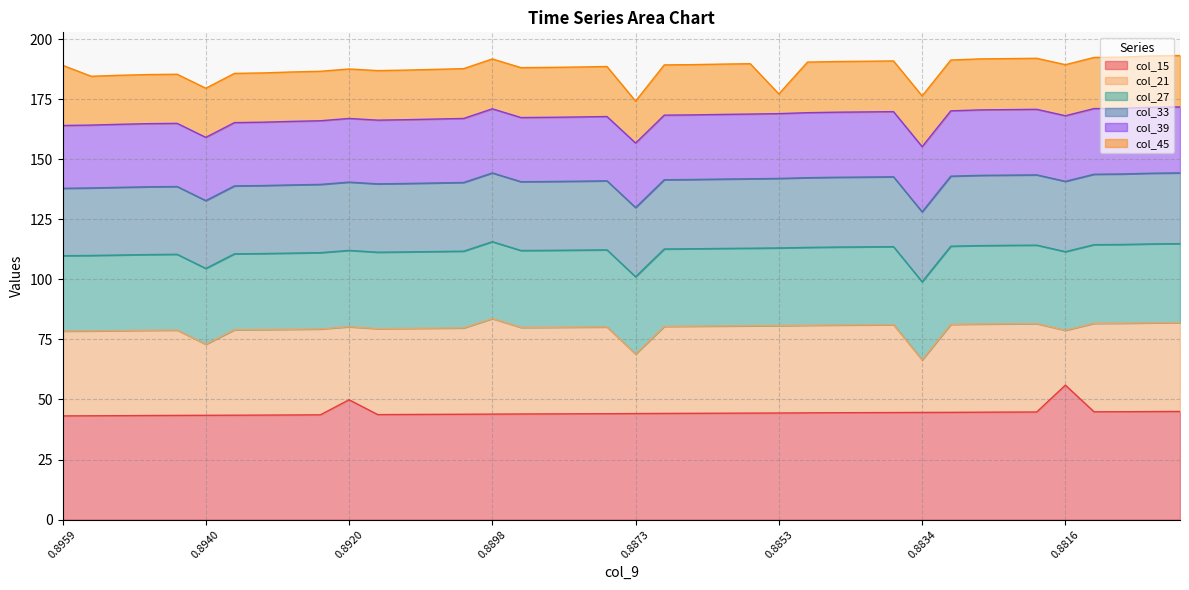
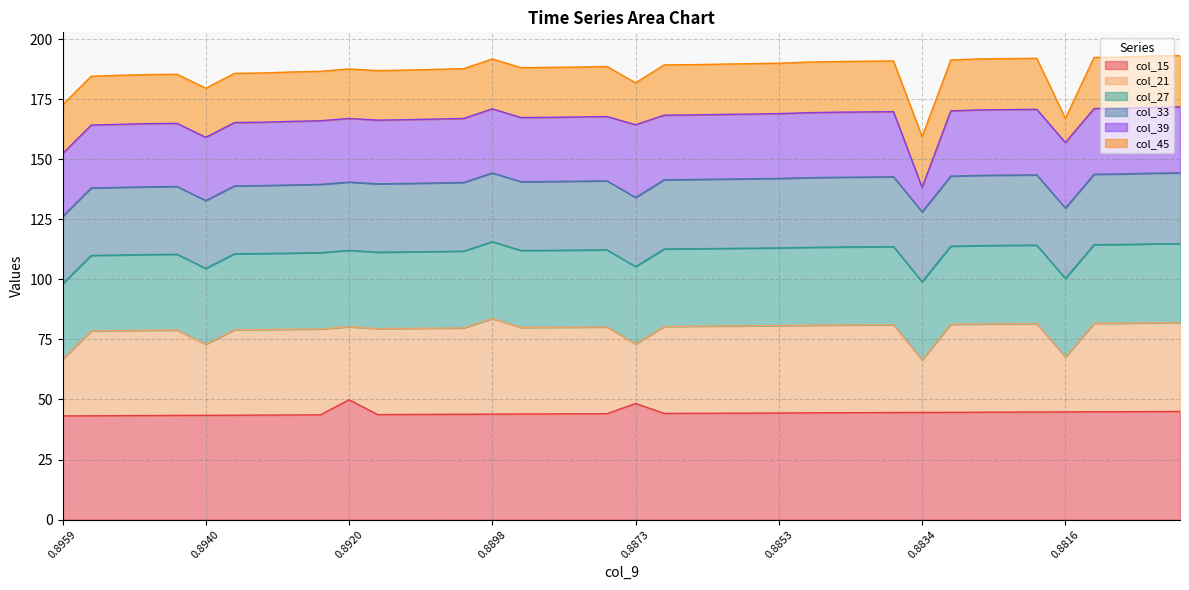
col_21, 0.8959: 35 -> 24
col_45, 0.8959: 25 -> 20
col_15, 0.8873: 44 -> 48
col_39, 0.8873: 27 -> 30
col_45, 0.8853: 8 -> 21
col_39, 0.8834: 27 -> 10
col_15, 0.8816: 56 -> 45
col_45, 0.8816: 21 -> 10
